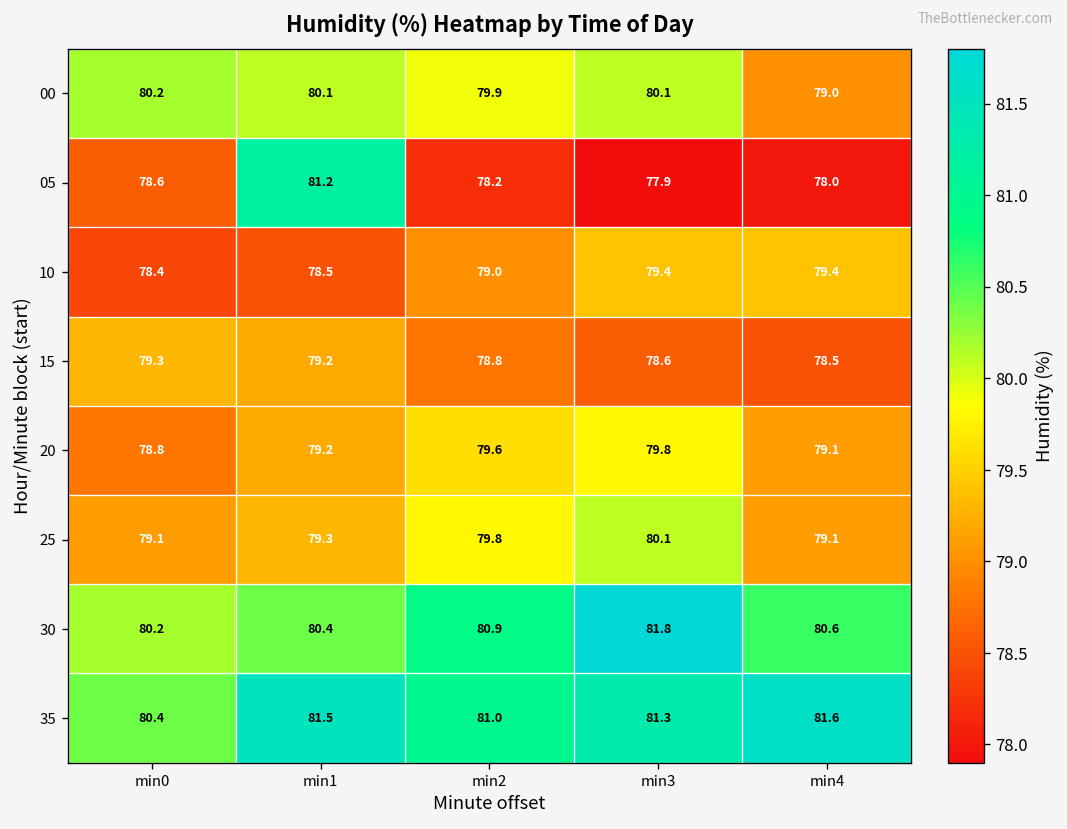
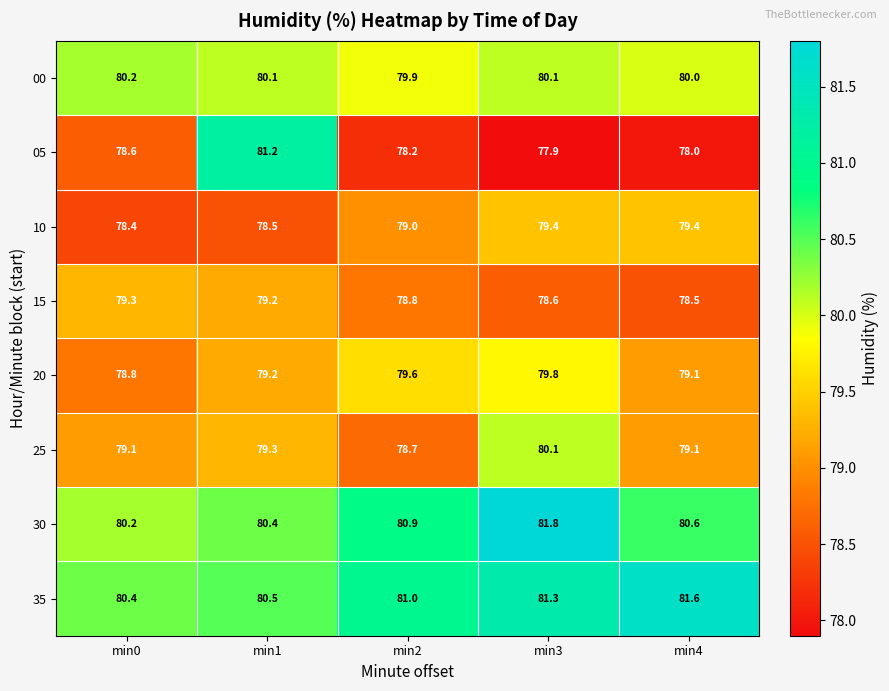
00, min4: 79.0 -> 80.0
25, min2: 79.8 -> 78.7
35, min1: 81.5 -> 80.5
